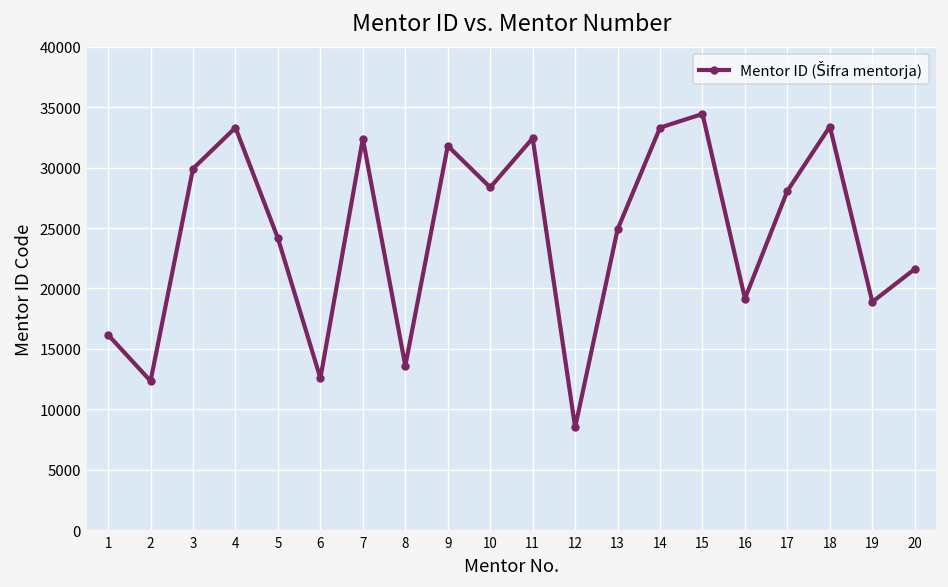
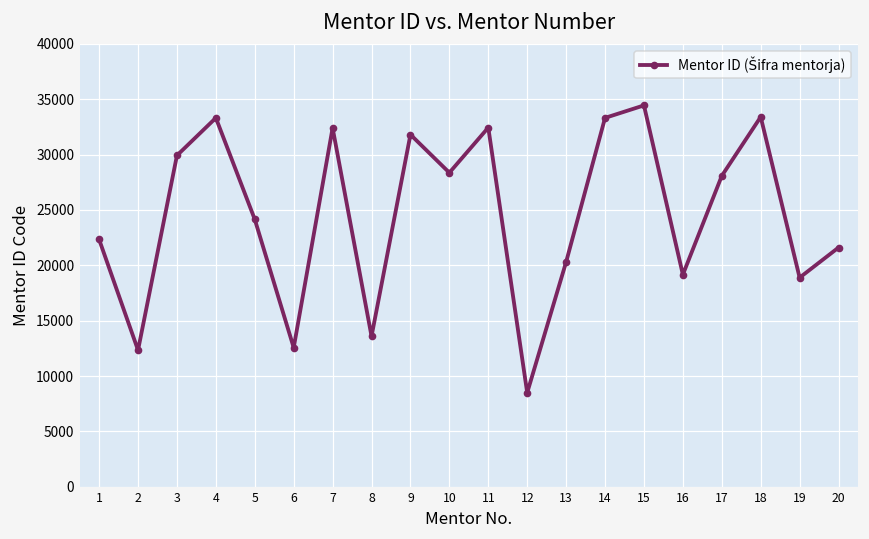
1: 16200 -> 22300
13: 24900 -> 20300
